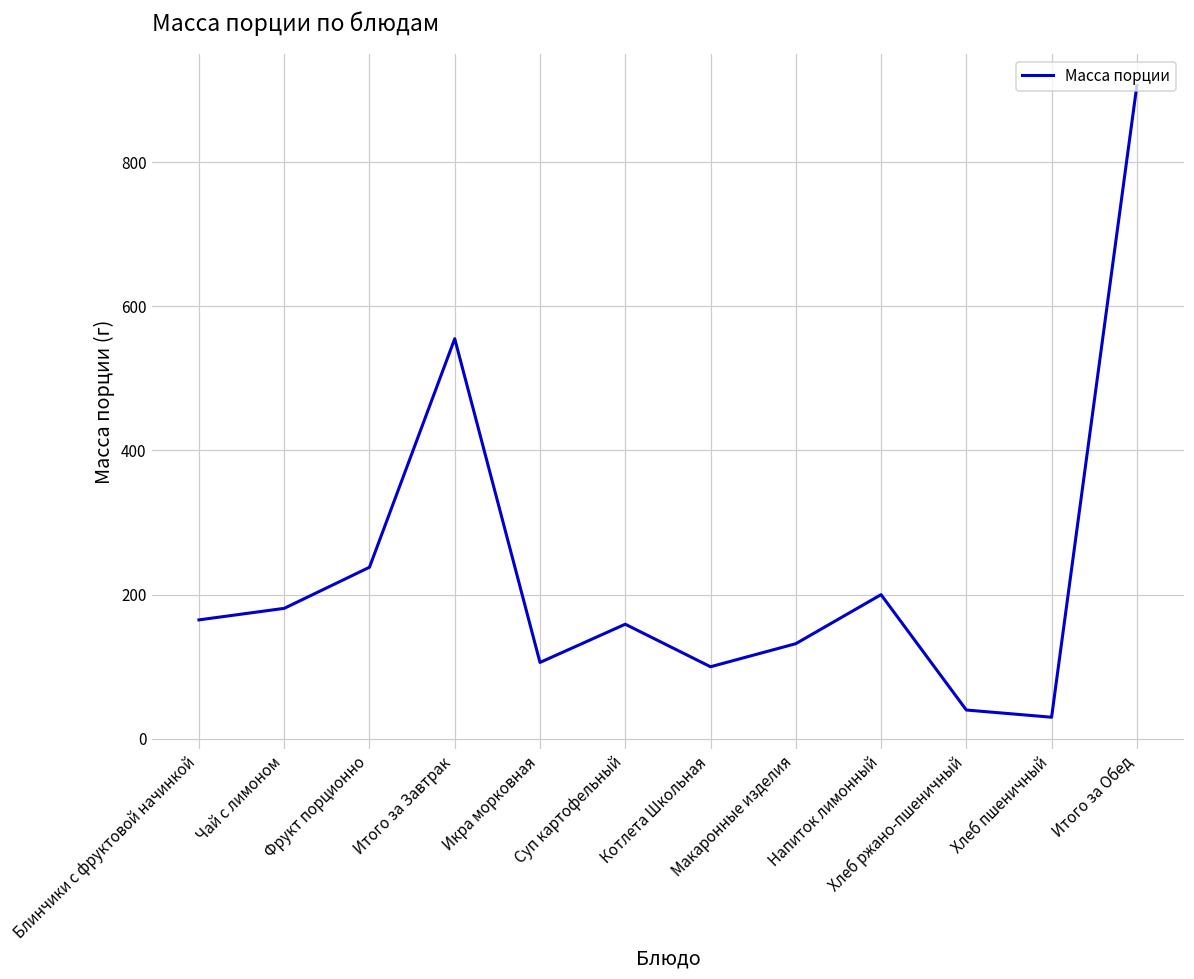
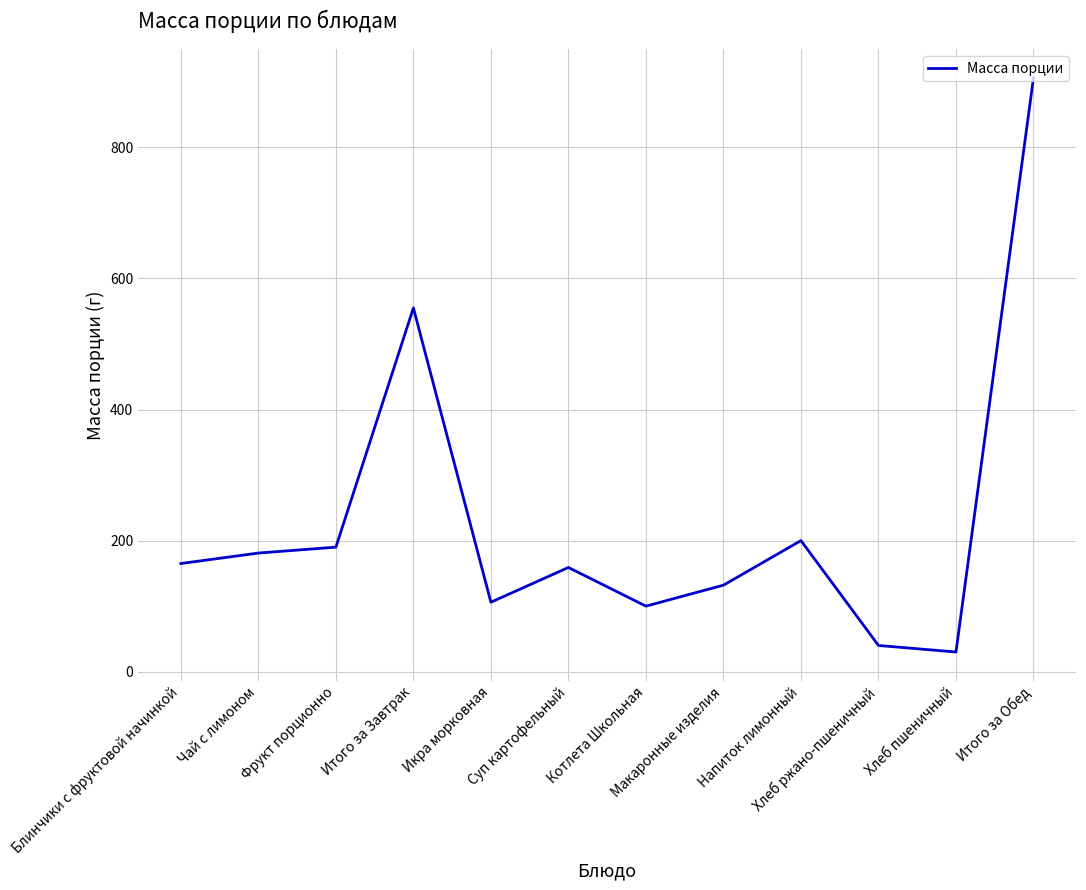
Фрукт порционно: 240 -> 190
